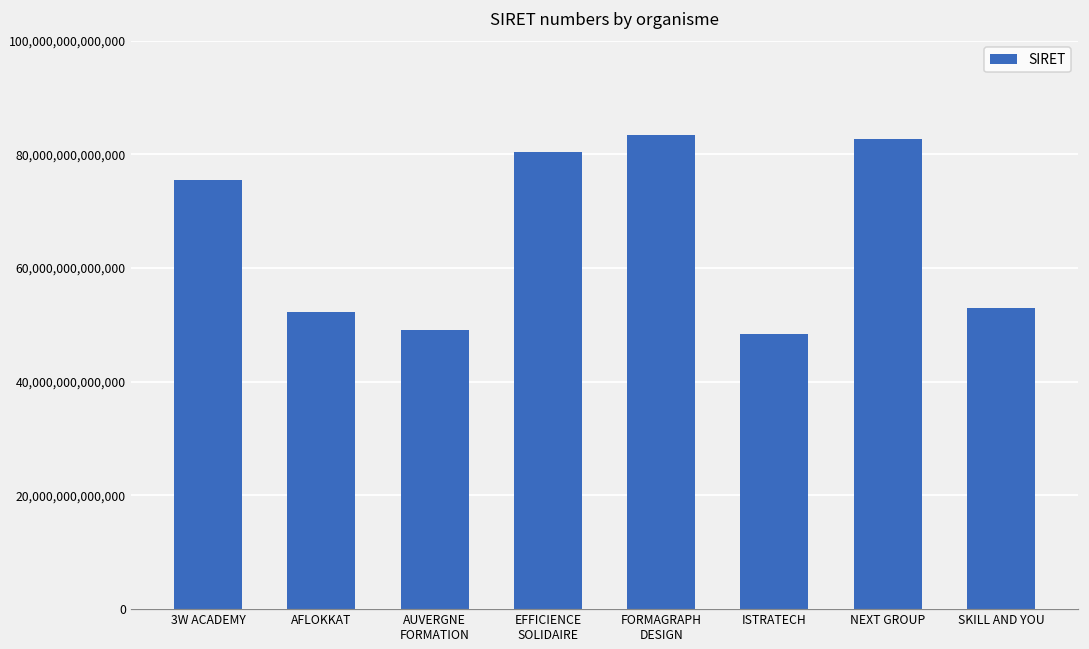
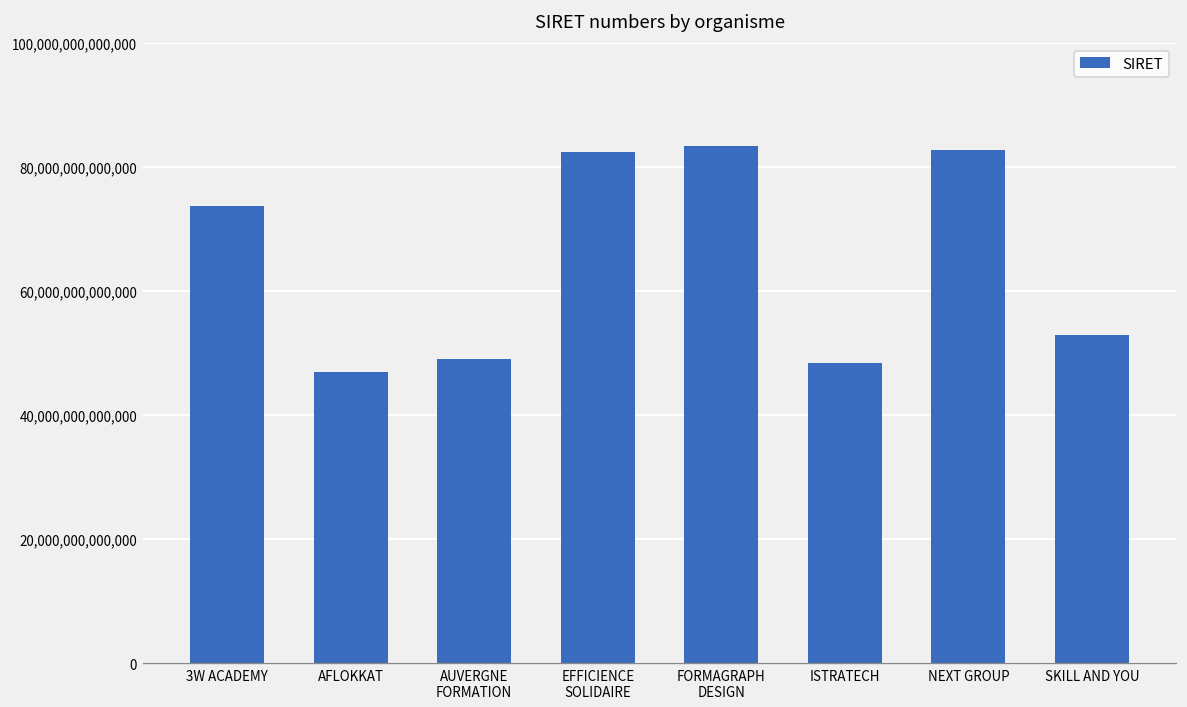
3W ACADEMY: 75,000,000,000,000 -> 74,000,000,000,000
AFLOKKAT: 52,000,000,000,000 -> 47,000,000,000,000
EFFICIENCE SOLIDAIRE: 80,000,000,000,000 -> 83,000,000,000,000
